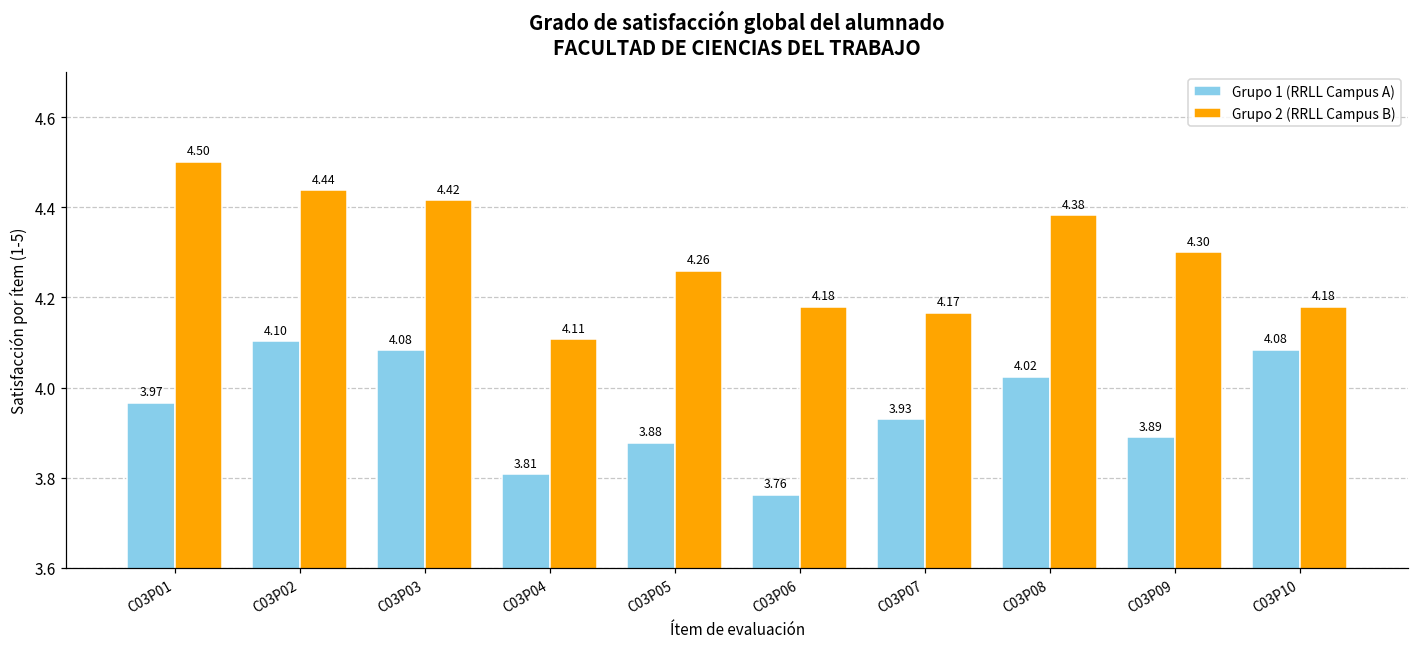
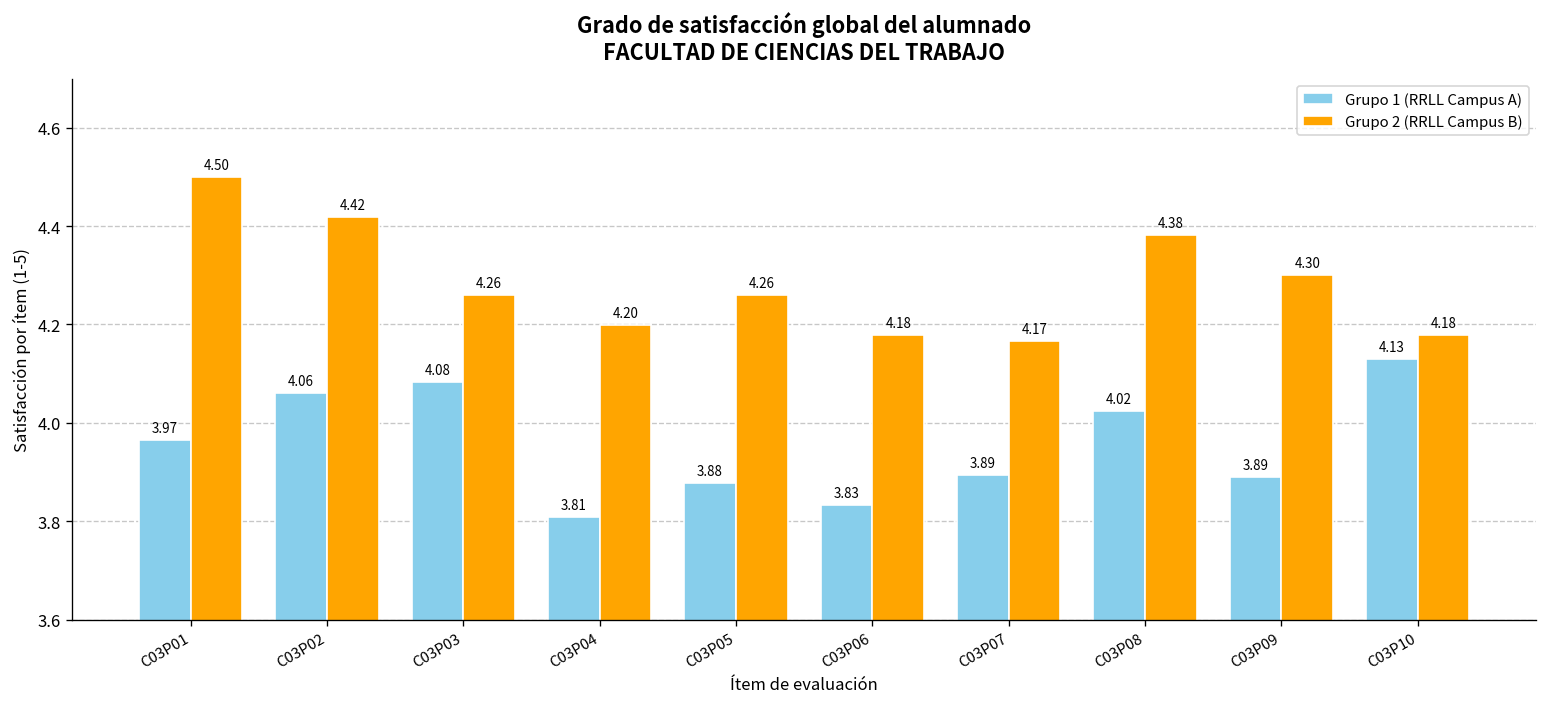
Grupo 1 (RRLL Campus A), C03P02: 4.10 -> 4.06
Grupo 2 (RRLL Campus B), C03P02: 4.44 -> 4.42
Grupo 2 (RRLL Campus B), C03P03: 4.42 -> 4.26
Grupo 2 (RRLL Campus B), C03P04: 4.11 -> 4.20
Grupo 1 (RRLL Campus A), C03P06: 3.76 -> 3.83
Grupo 1 (RRLL Campus A), C03P07: 3.93 -> 3.89
Grupo 1 (RRLL Campus A), C03P10: 4.08 -> 4.13
